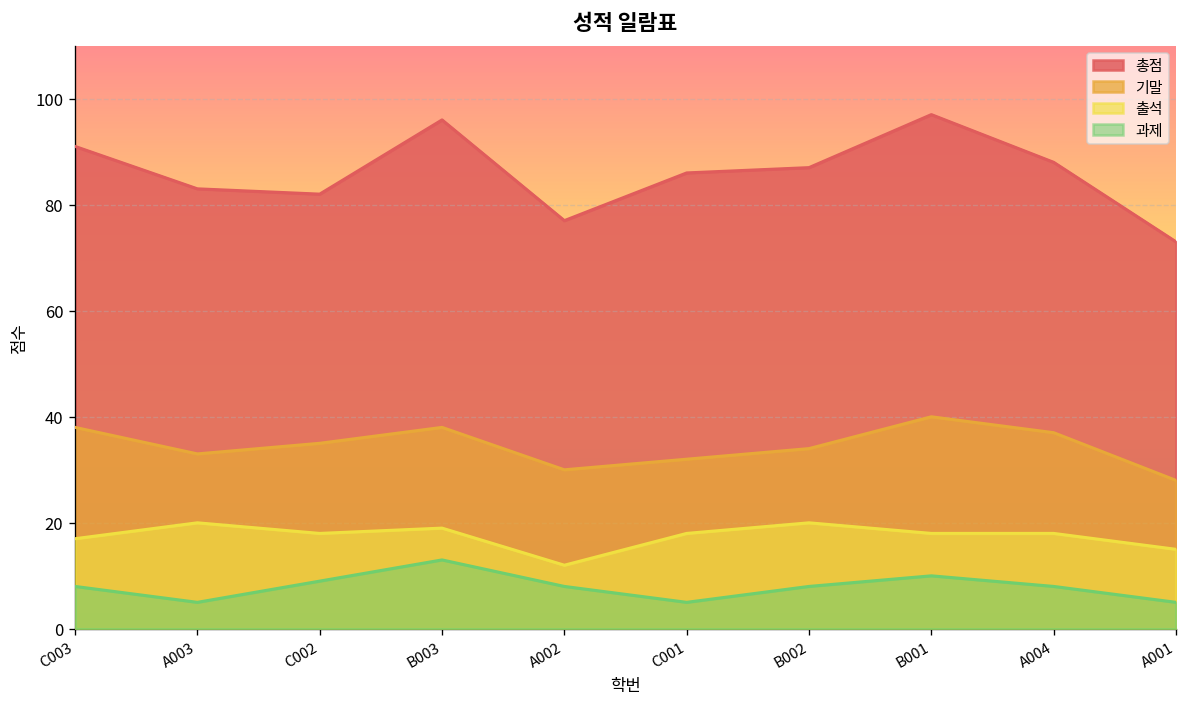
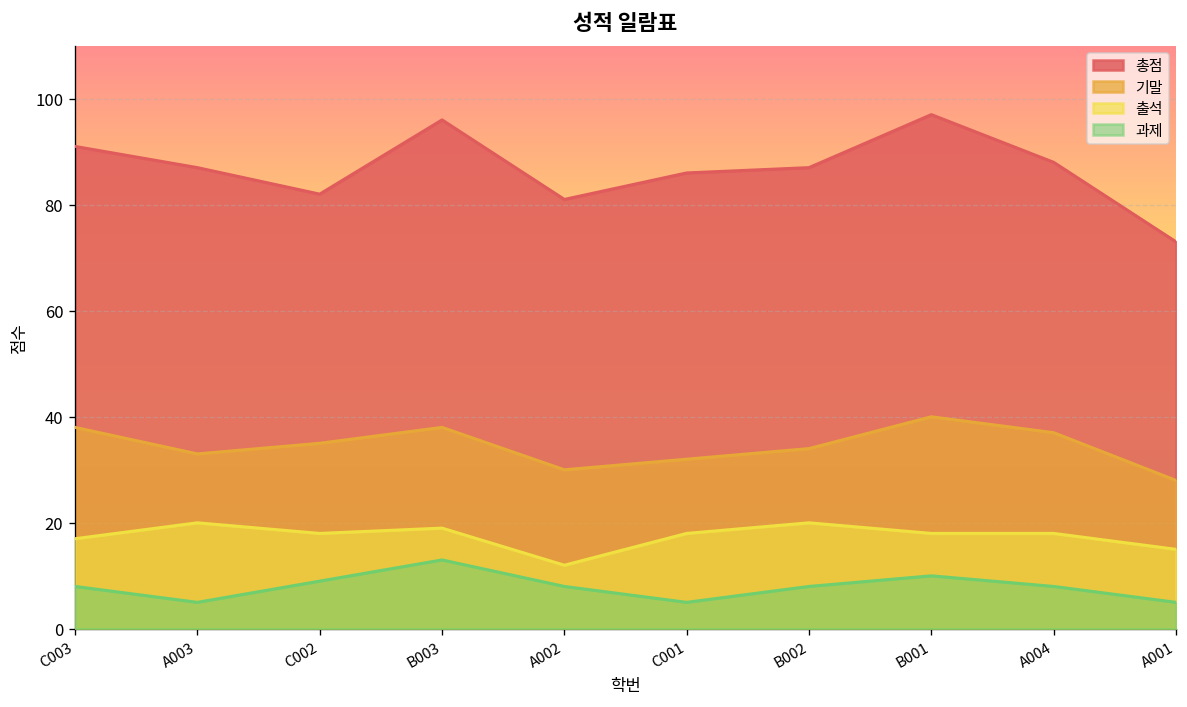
총점, A003: 83 -> 87
총점, A002: 77 -> 81
